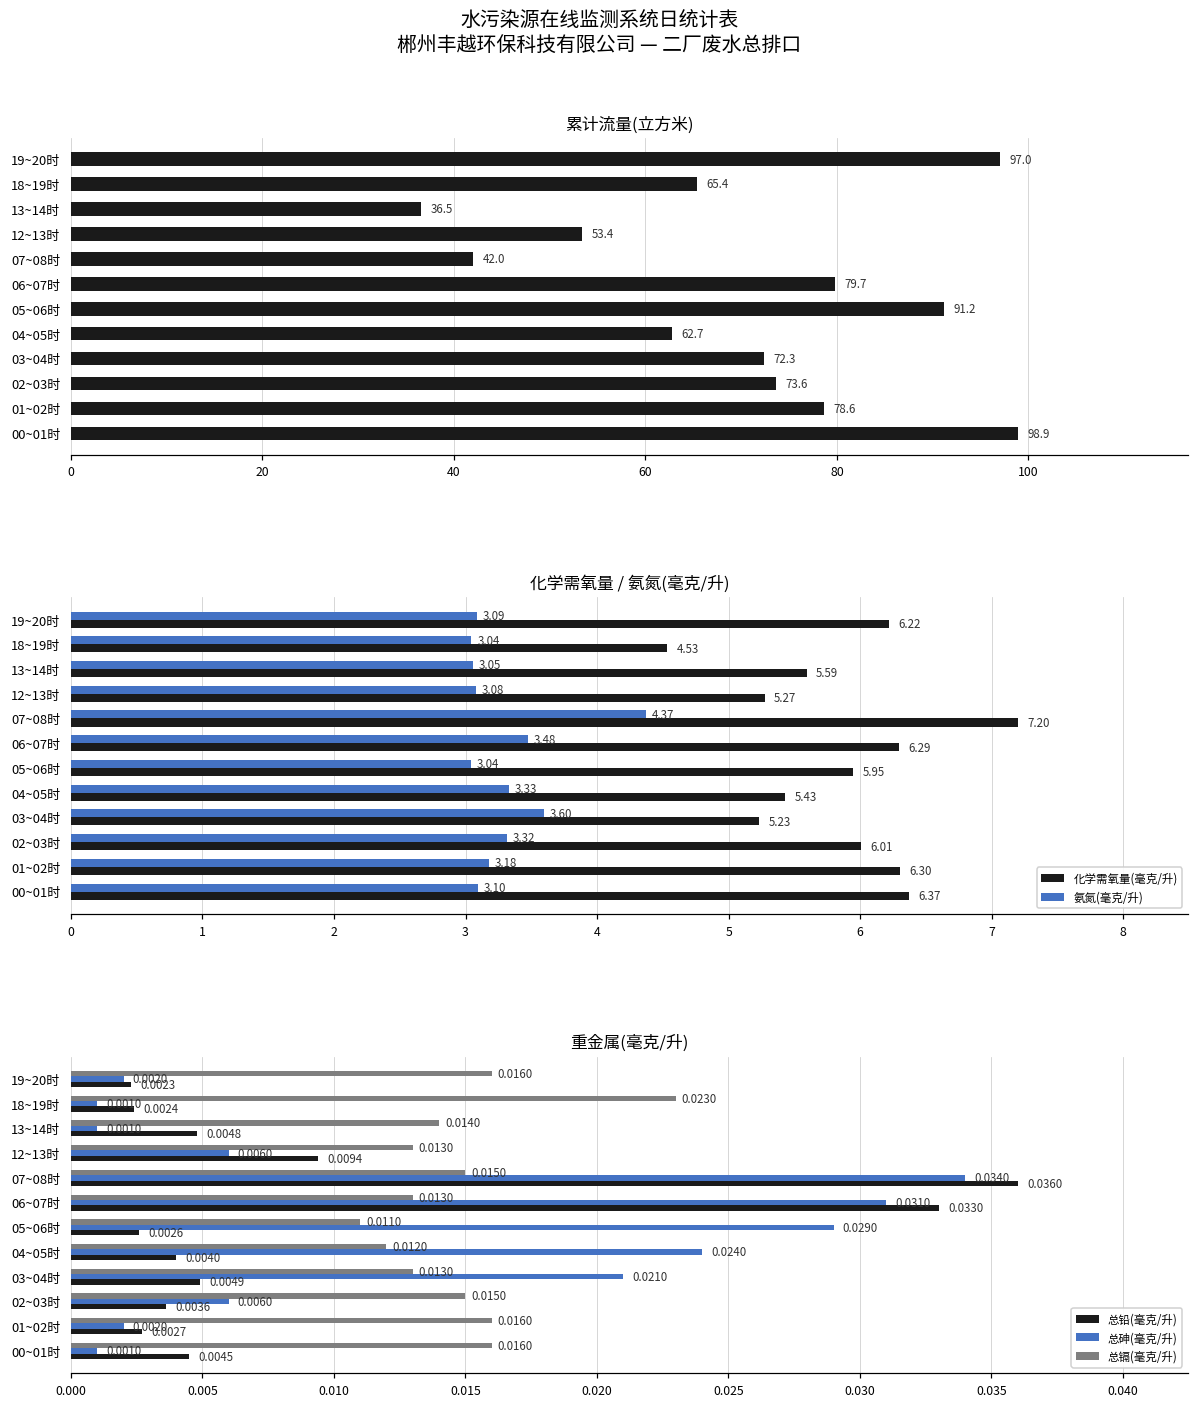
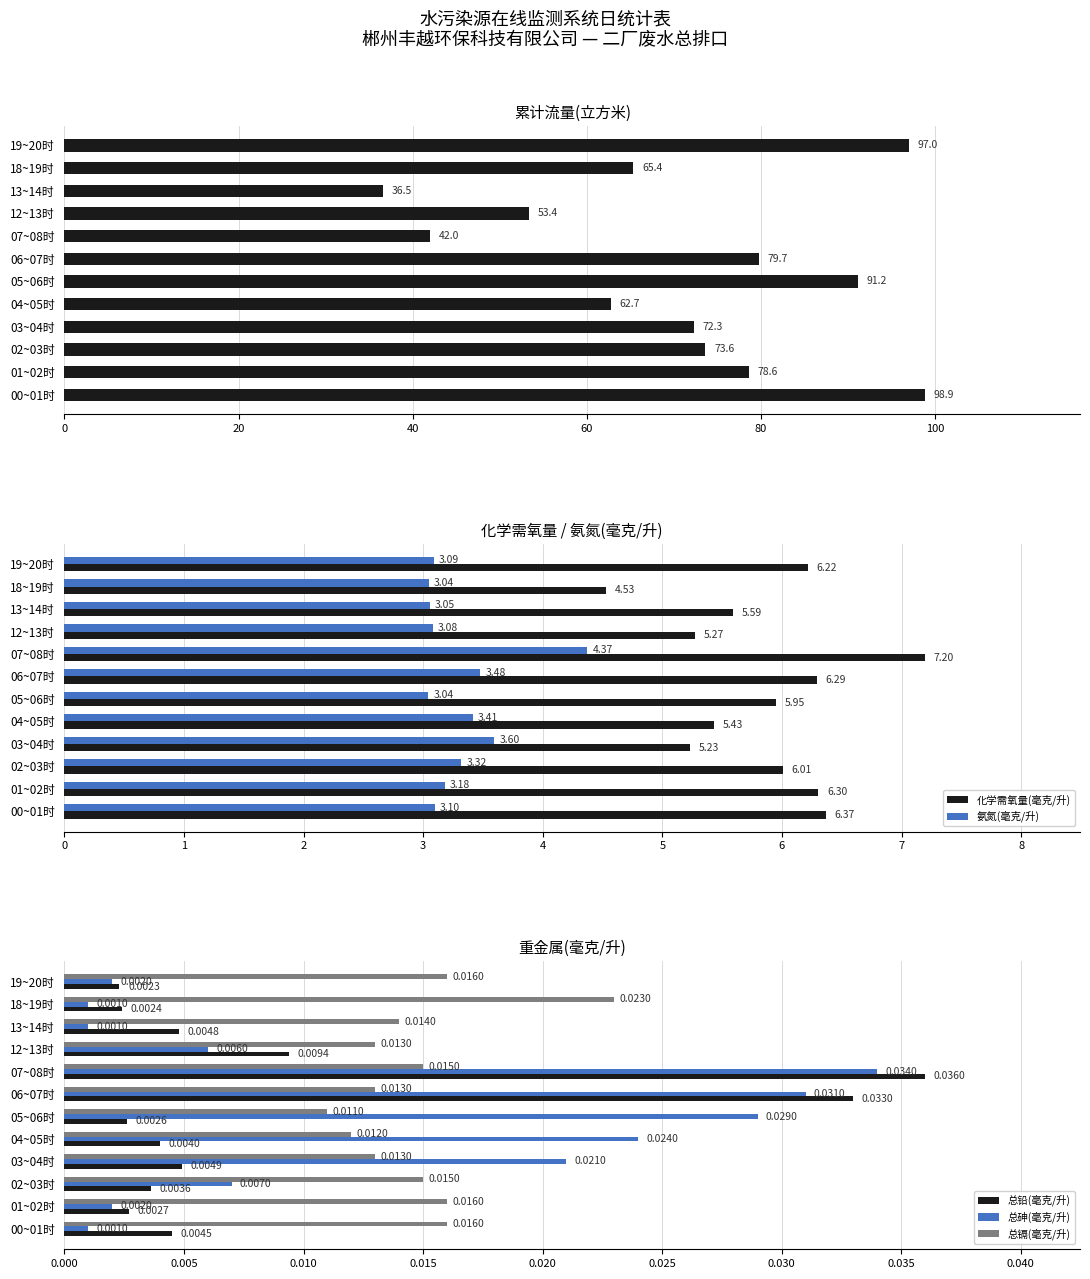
化学需氧量 / 氨氮(毫克/升), 氨氮(毫克/升), 04~05时: 3.33 -> 3.41
重金属(毫克/升), 总砷(毫克/升), 02~03时: 0.0060 -> 0.0070
